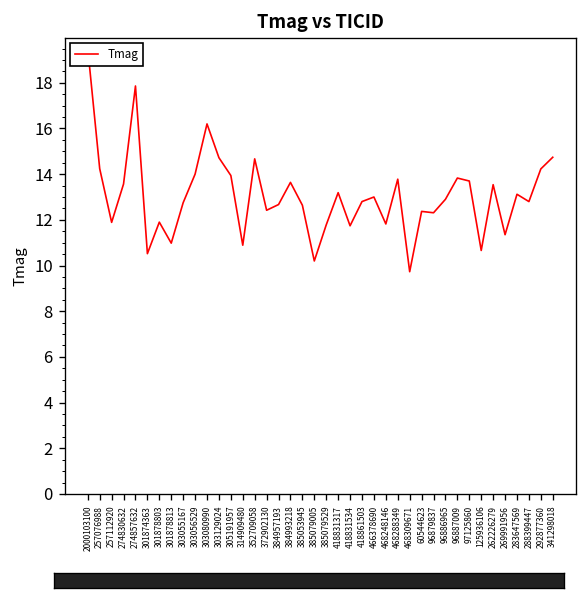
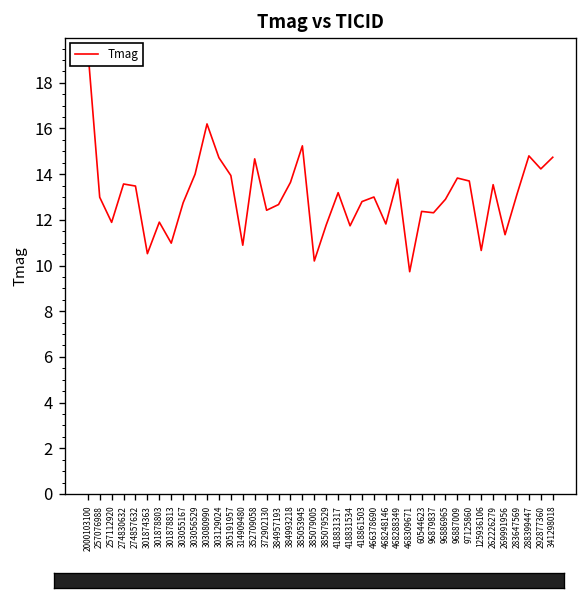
257076988: 14.2 -> 13.0
274857632: 17.9 -> 13.5
385053945: 12.6 -> 15.2
288399447: 12.8 -> 14.8
